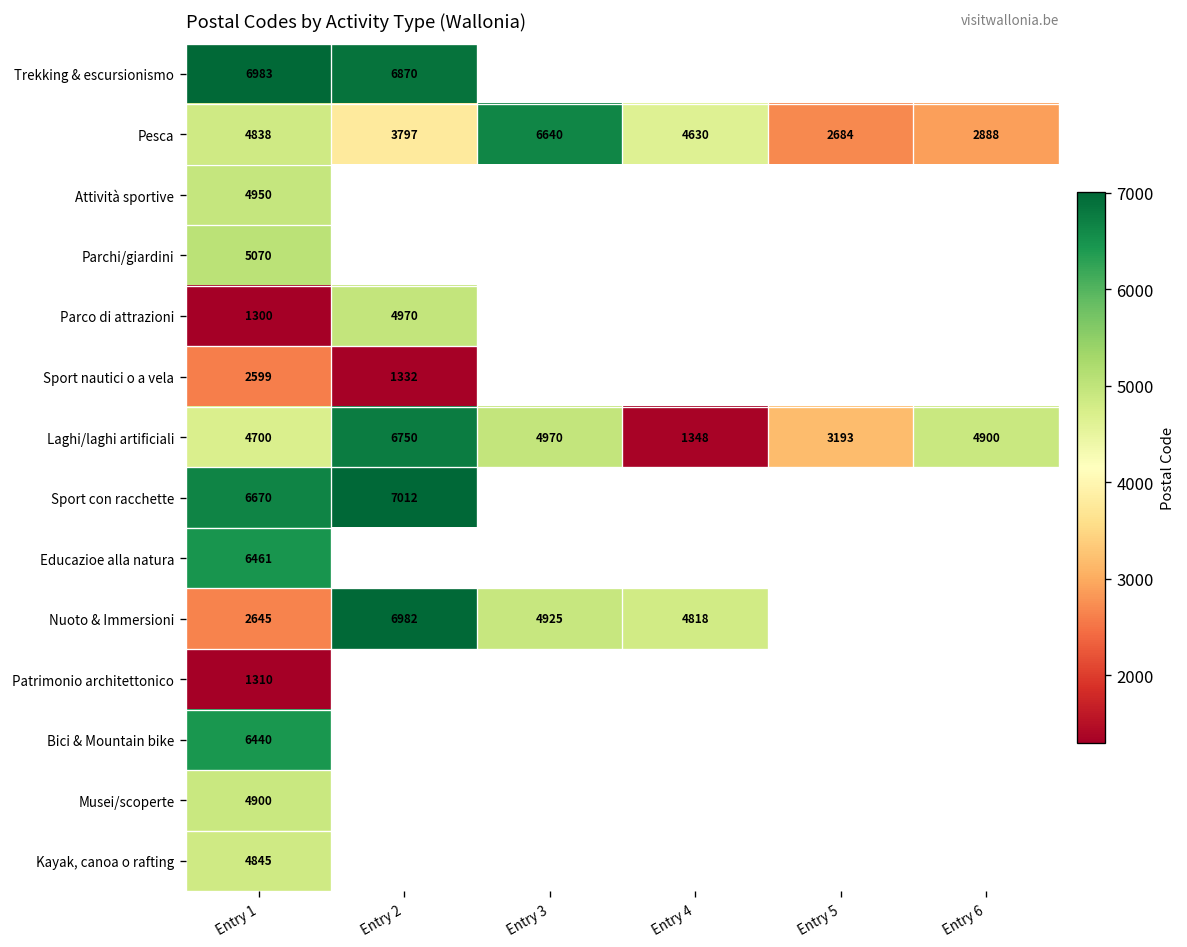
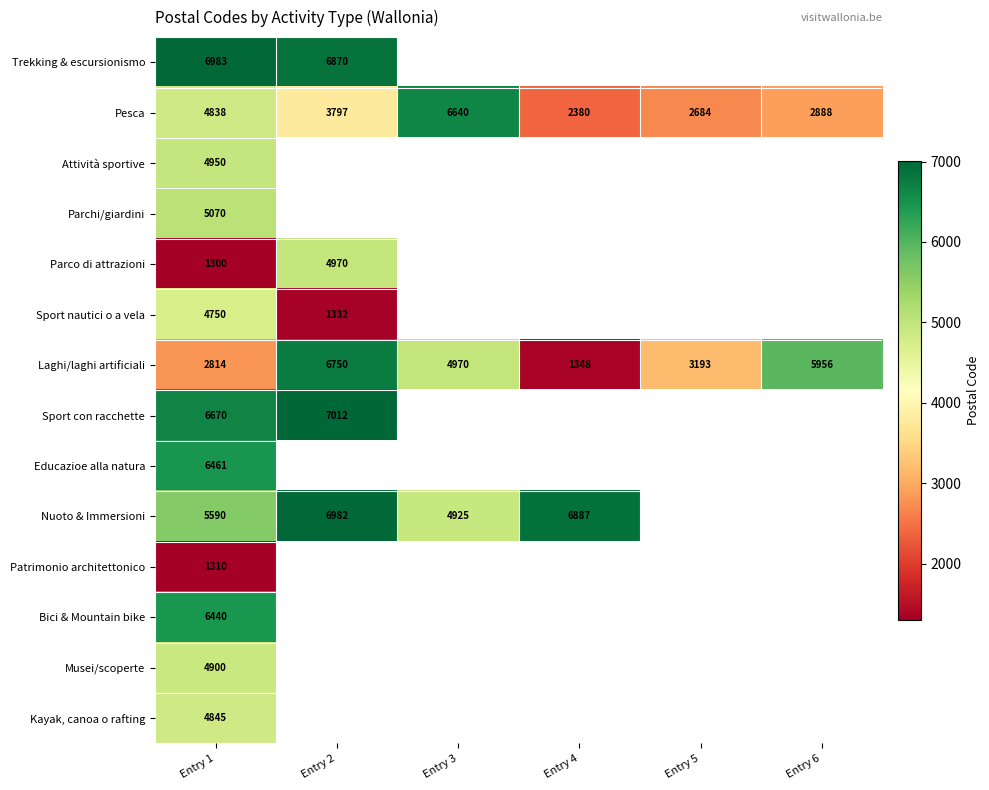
Pesca, Entry 4: 4630 -> 2380
Sport nautici o a vela, Entry 1: 2599 -> 4750
Laghi/laghi artificiali, Entry 1: 4700 -> 2814
Laghi/laghi artificiali, Entry 6: 4900 -> 5956
Nuoto & Immersioni, Entry 1: 2645 -> 5590
Nuoto & Immersioni, Entry 4: 4818 -> 6887
